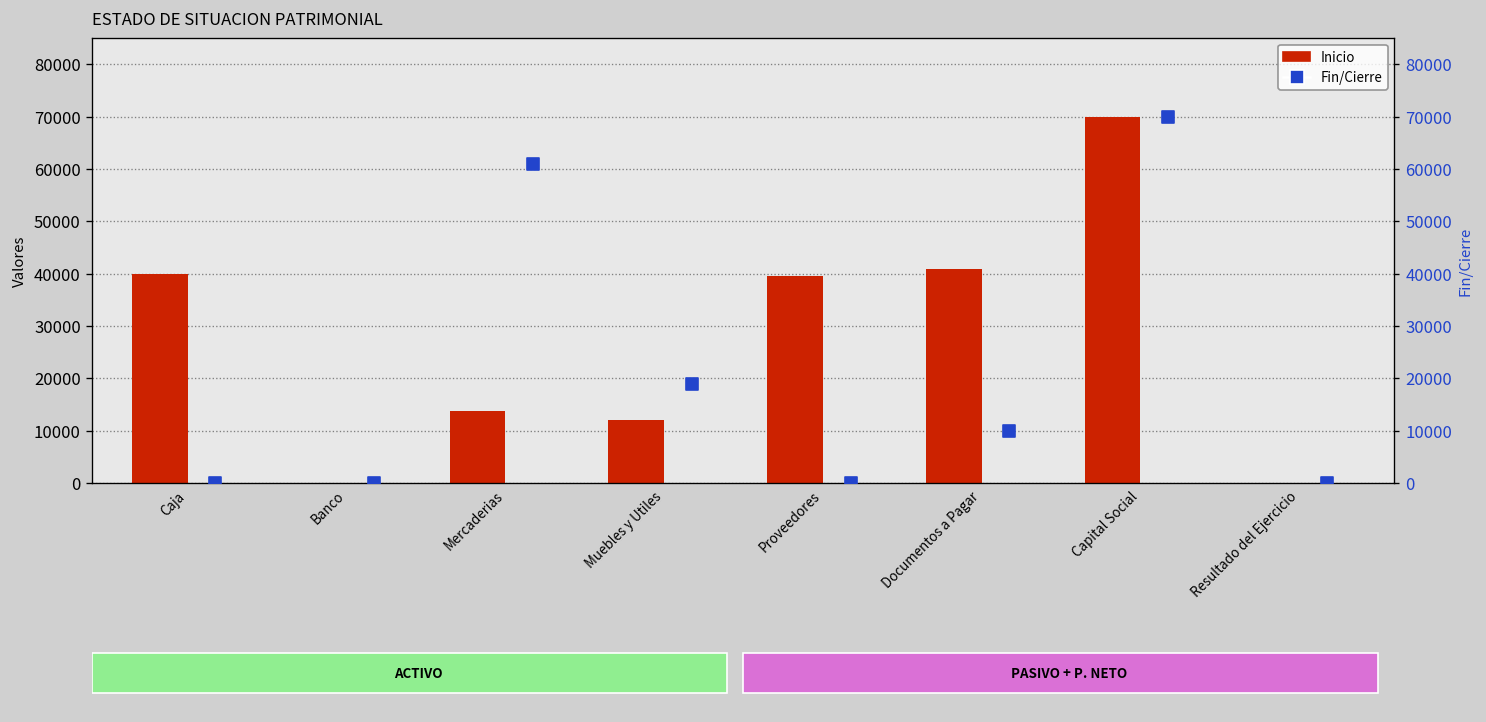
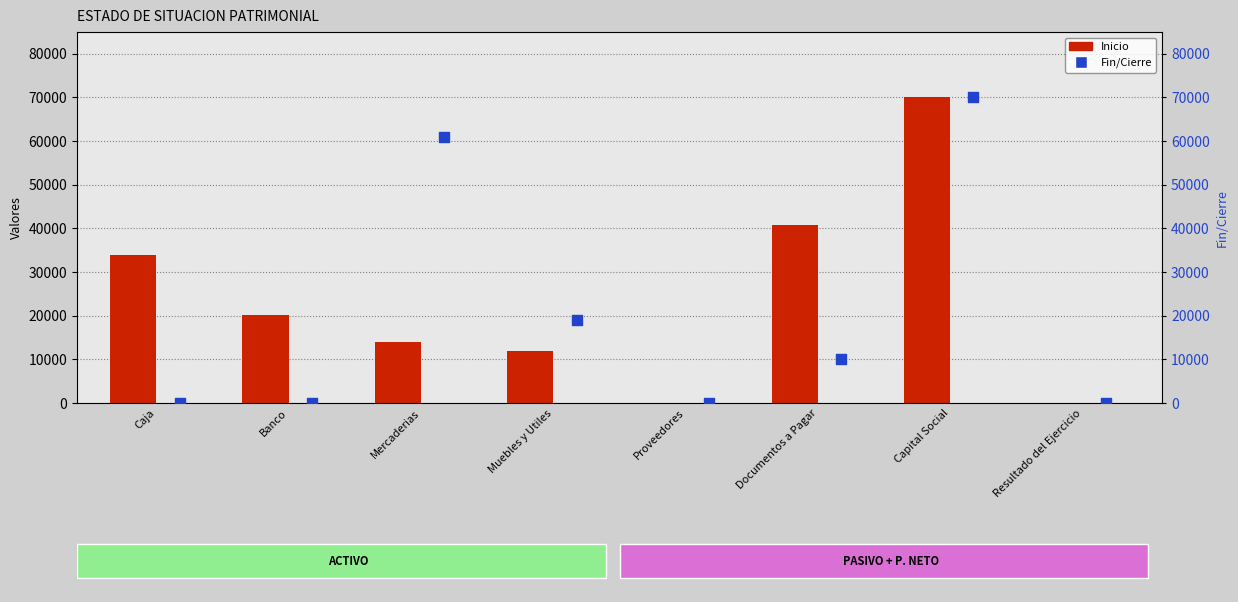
Inicio, Caja: 40000 -> 34000
Inicio, Banco: 0 -> 20000
Inicio, Proveedores: 40000 -> 0
